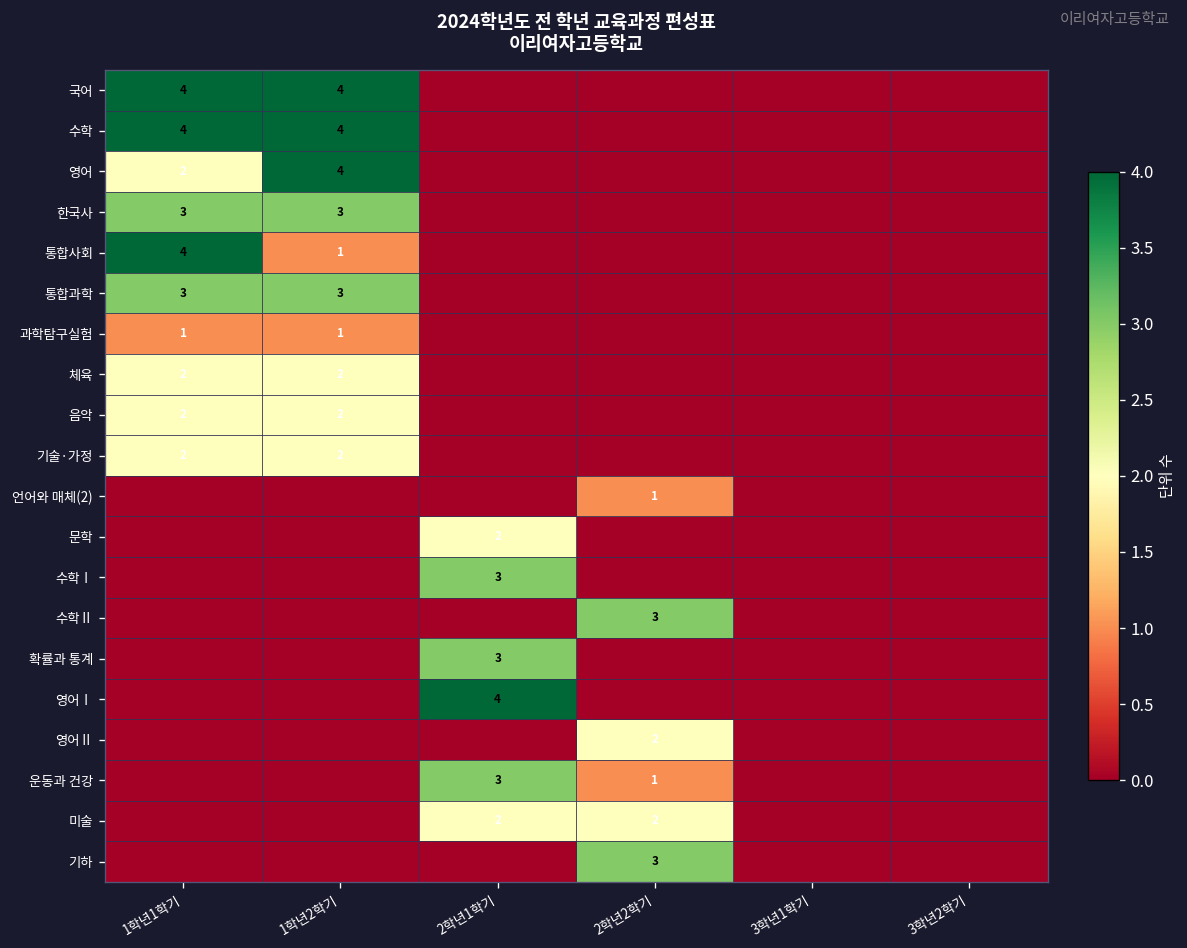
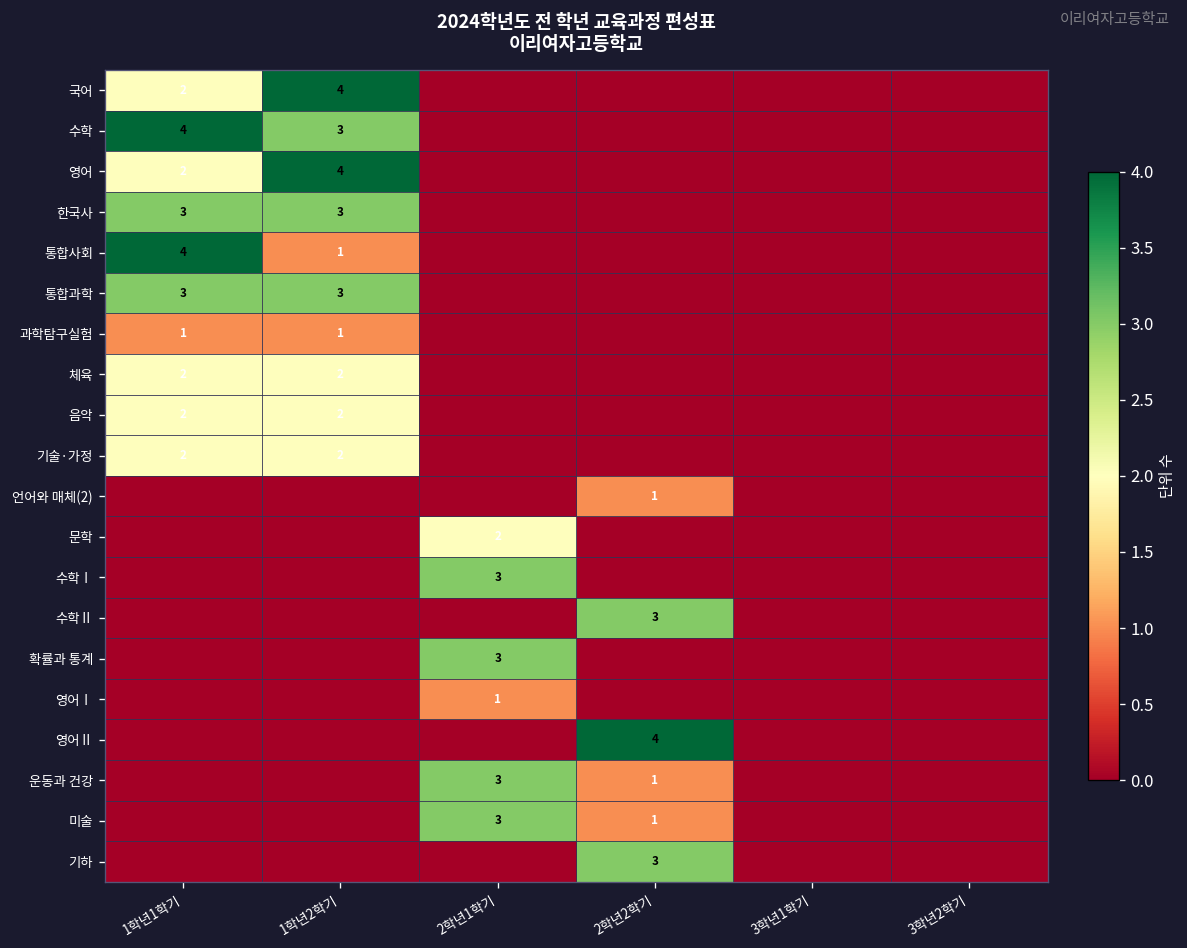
국어, 1학년1학기: 4 -> 2
수학, 1학년2학기: 4 -> 3
영어Ⅰ, 2학년1학기: 4 -> 1
영어Ⅱ, 2학년2학기: 2 -> 4
미술, 2학년1학기: 2 -> 3
미술, 2학년2학기: 2 -> 1
